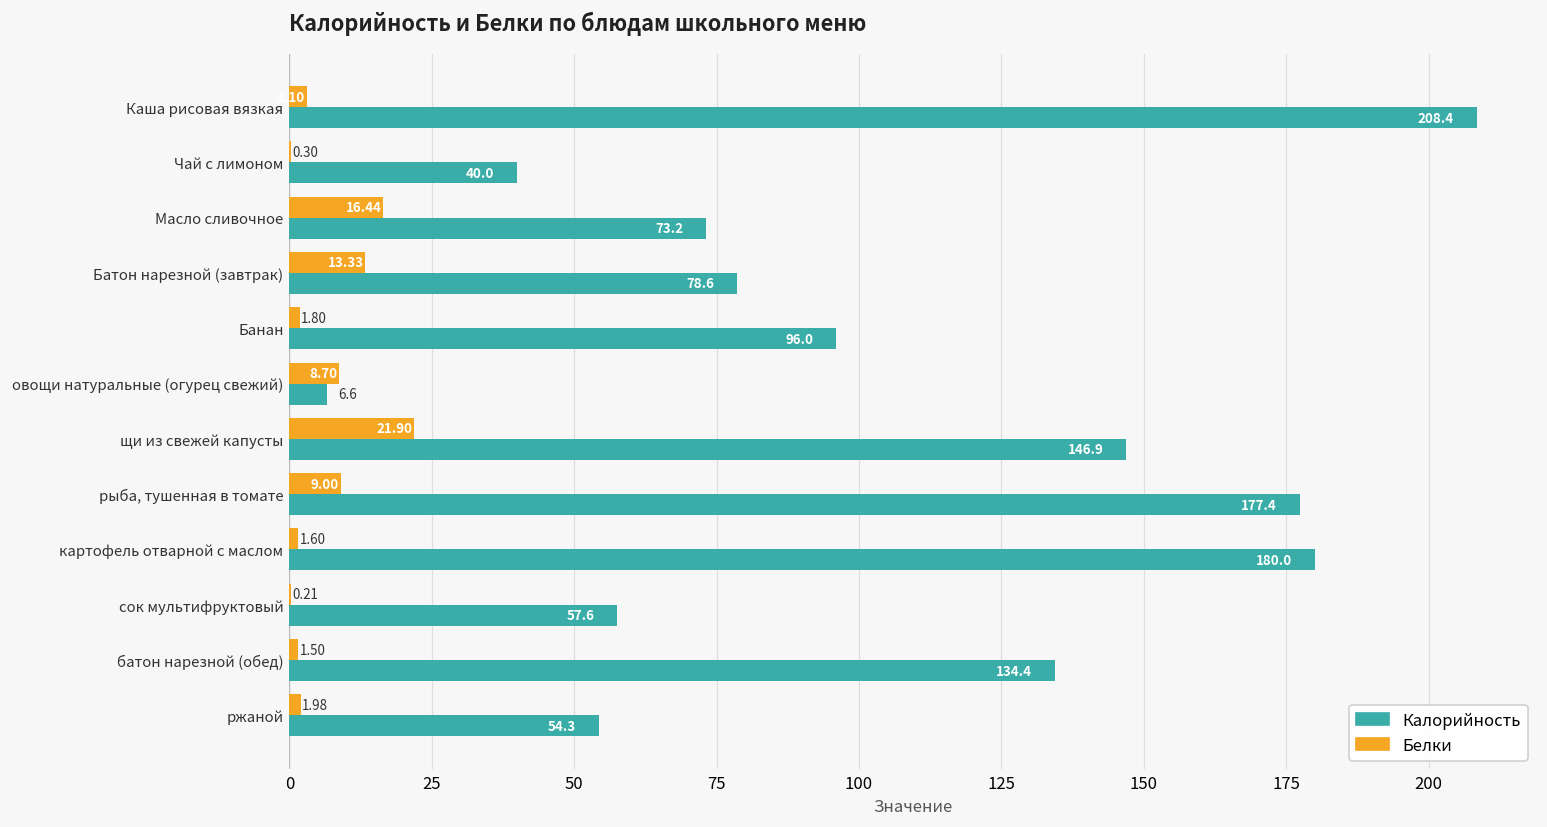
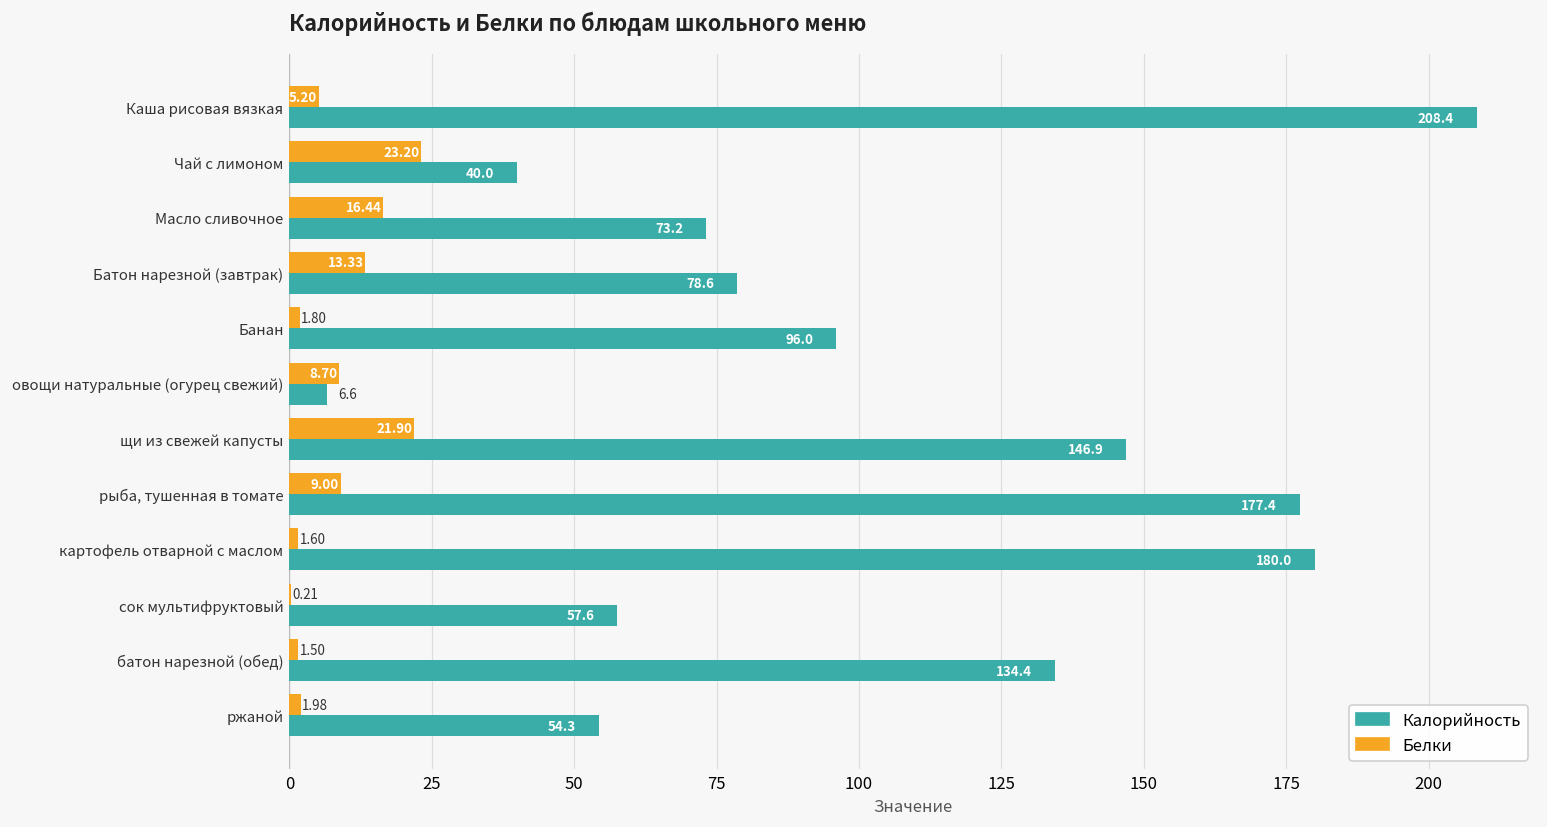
Белки, Каша рисовая вязкая: 3.10 -> 5.20
Белки, Чай с лимоном: 0.30 -> 23.20
